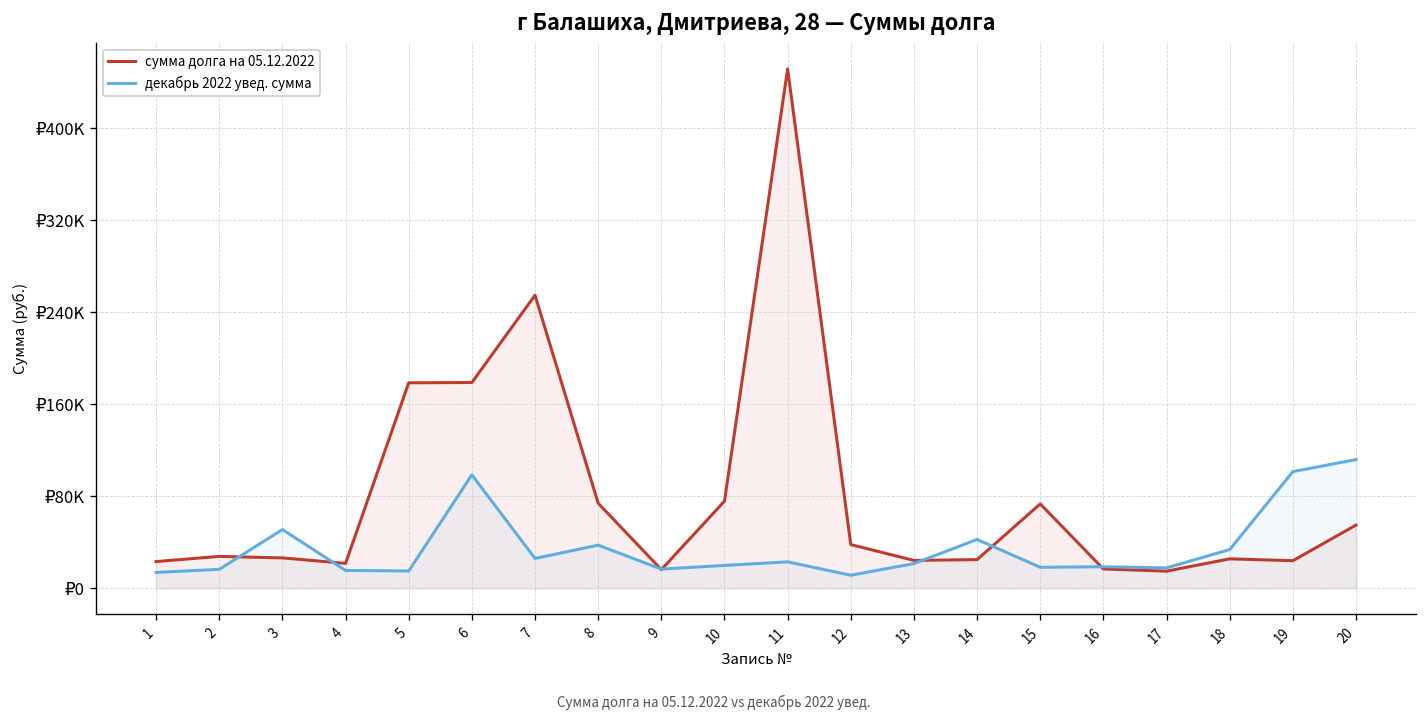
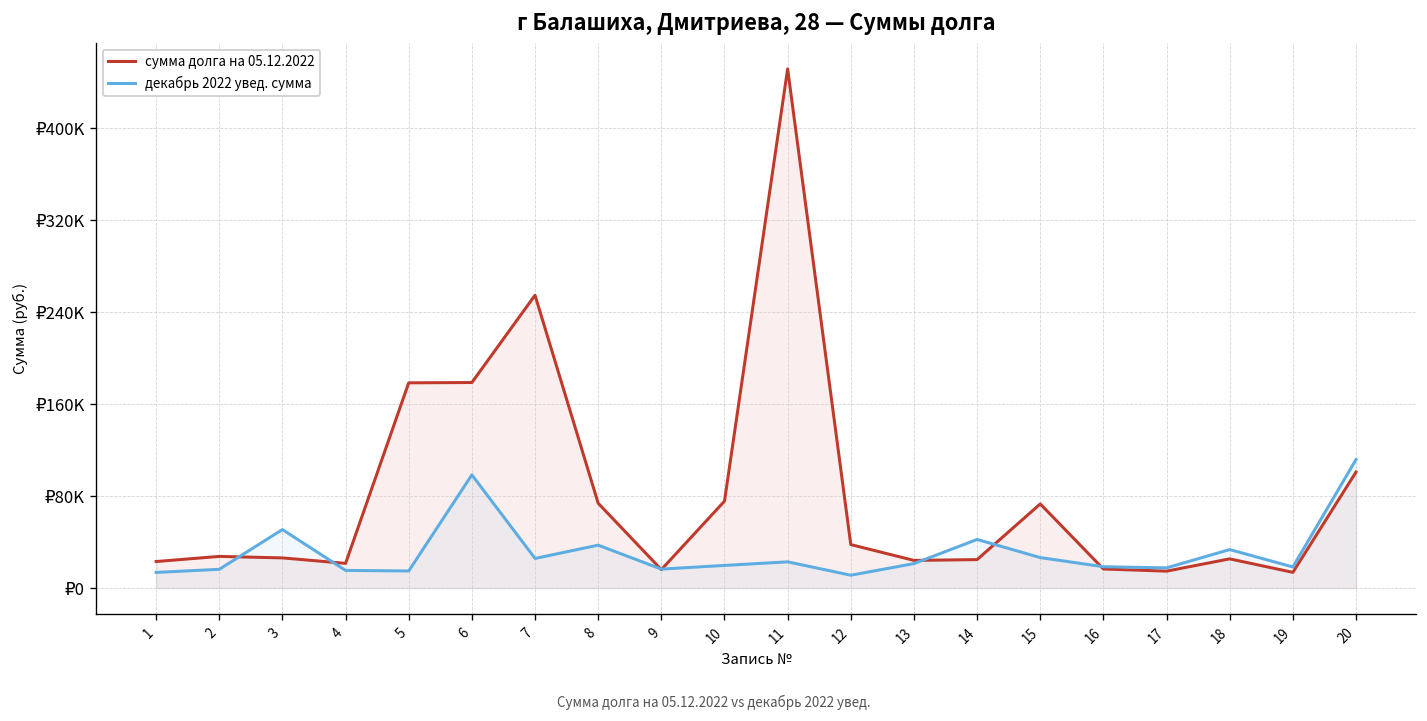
декабрь 2022 увед. сумма, 15: ₽20000 -> ₽30000
сумма долга на 05.12.2022, 19: ₽20000 -> ₽10000
декабрь 2022 увед. сумма, 19: ₽100000 -> ₽20000
сумма долга на 05.12.2022, 20: ₽50000 -> ₽100000
